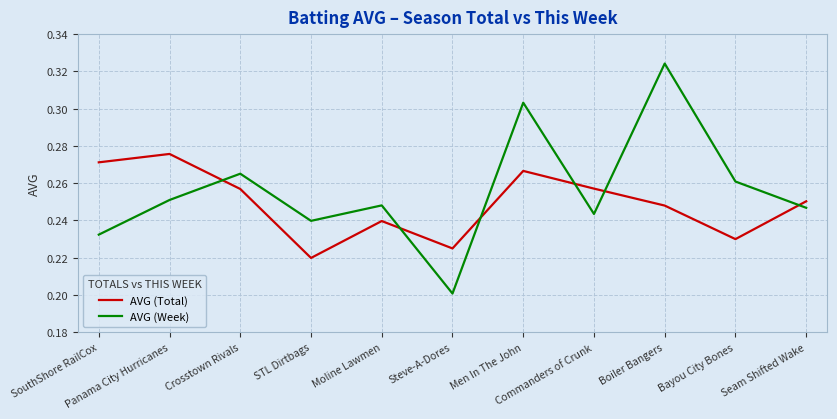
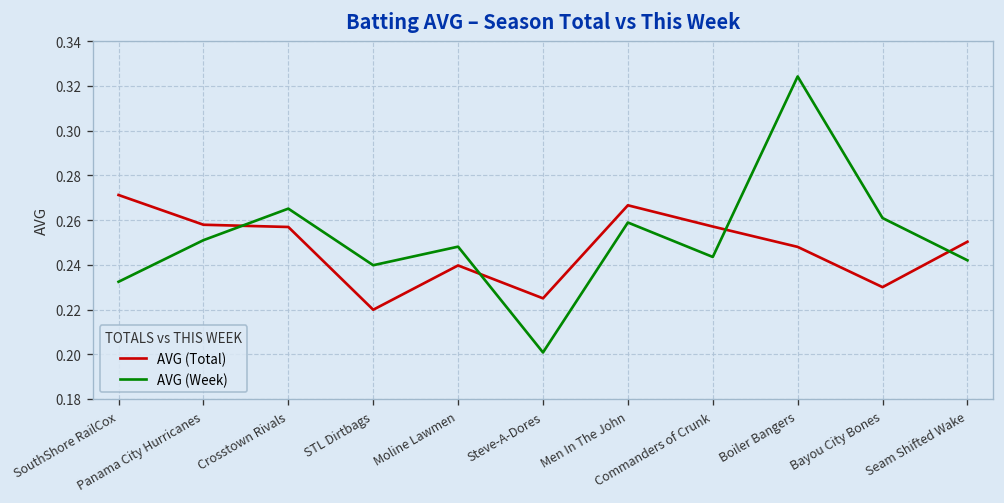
AVG (Total), Panama City Hurricanes: 0.276 -> 0.258
AVG (Week), Men In The John: 0.303 -> 0.259
AVG (Week), Seam Shifted Wake: 0.247 -> 0.242
